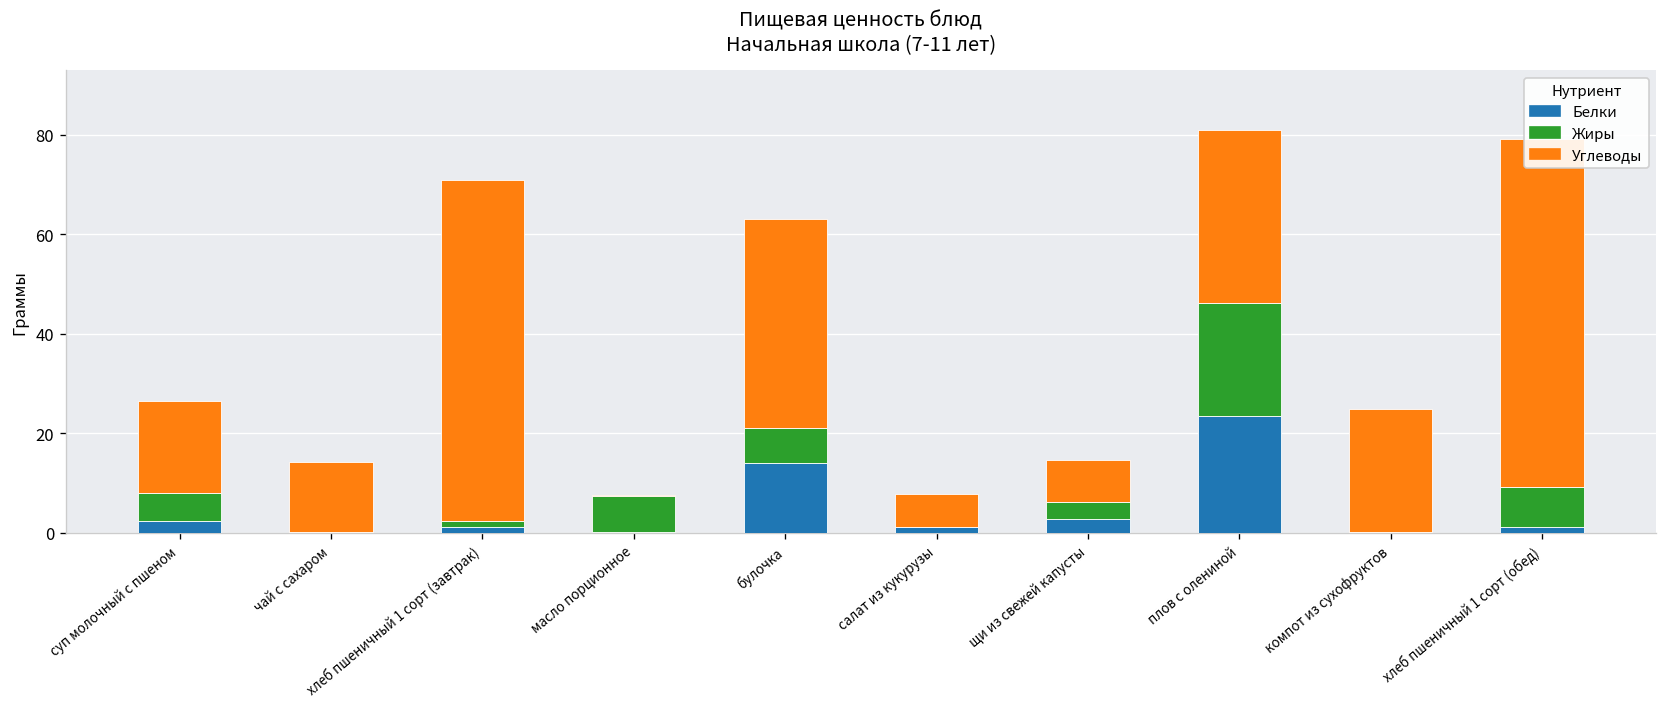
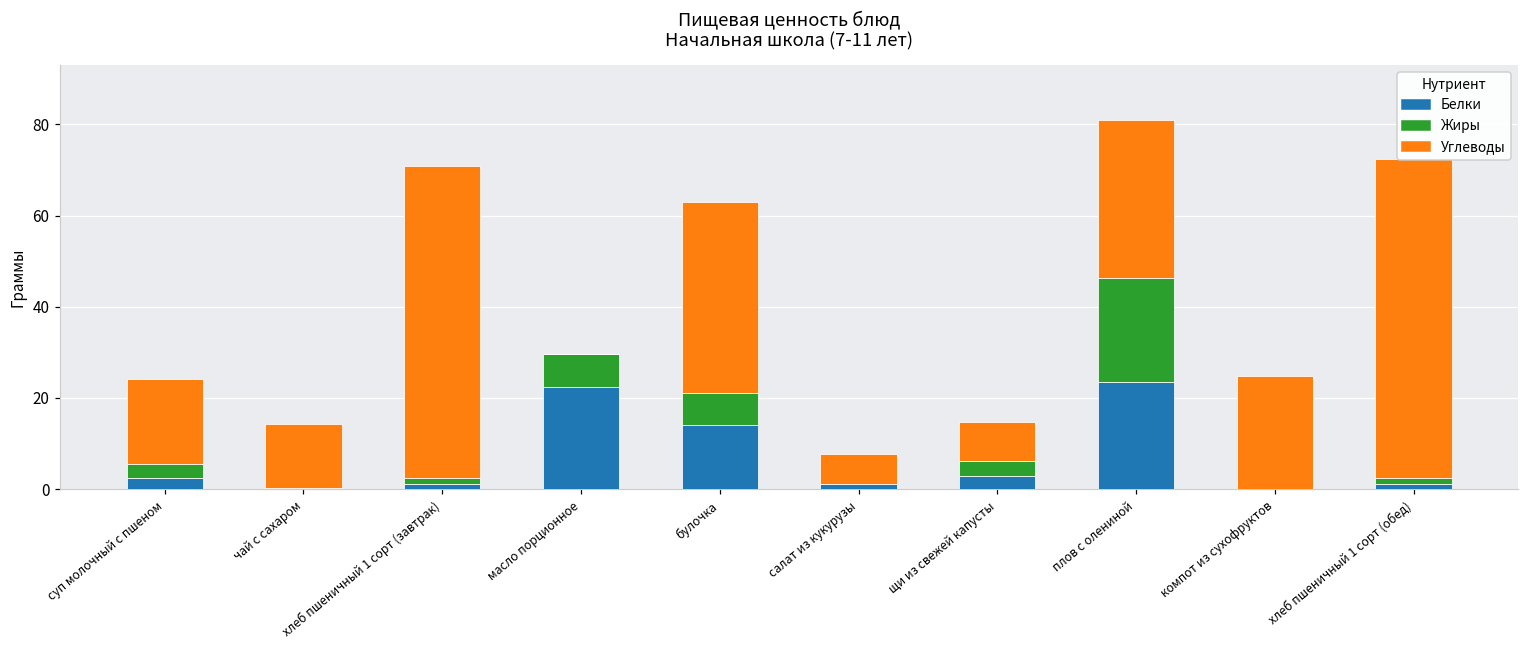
Жиры, суп молочный с пшеном: 5 -> 3
Белки, масло порционное: 0 -> 22
Жиры, хлеб пшеничный 1 сорт (обед): 8 -> 1
